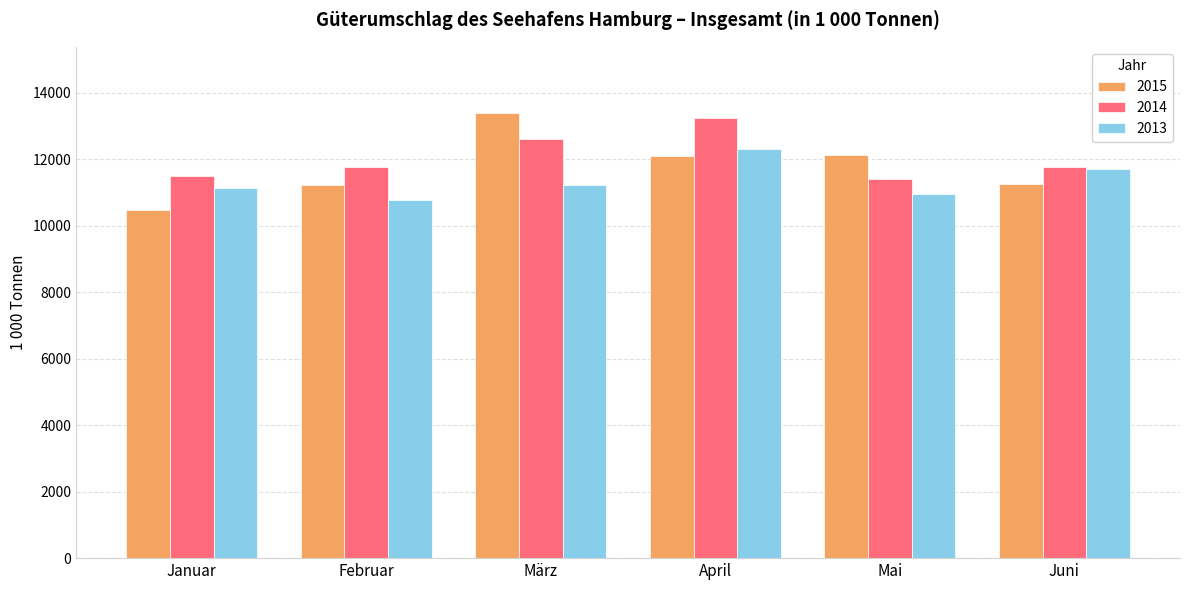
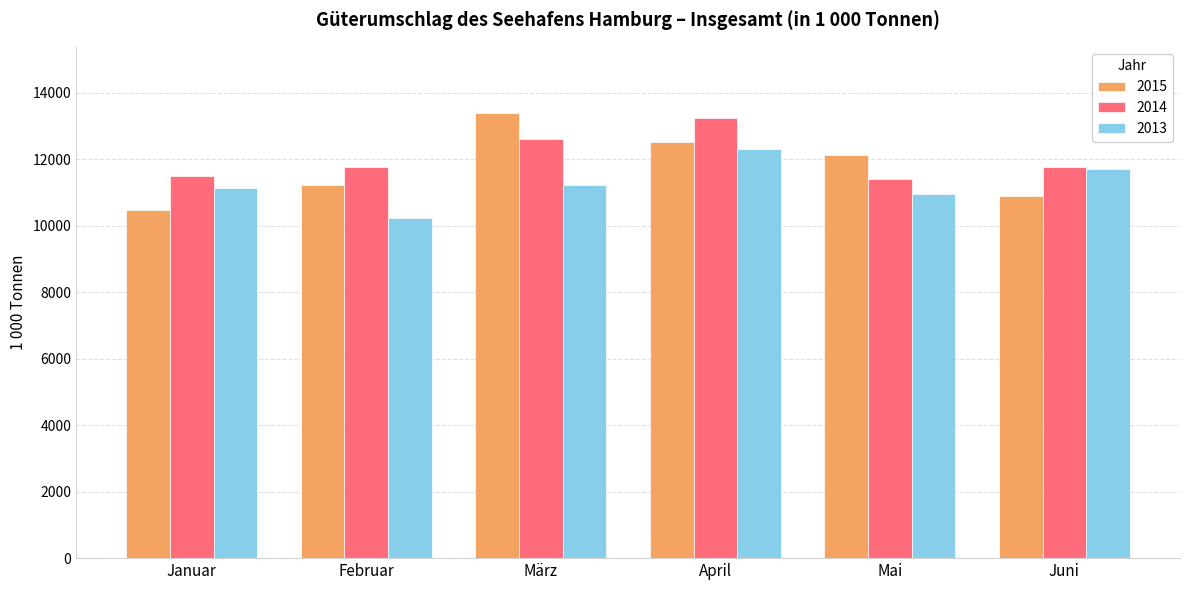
2013, Februar: 10800 -> 10200
2015, April: 12100 -> 12500
2015, Juni: 11300 -> 10900
